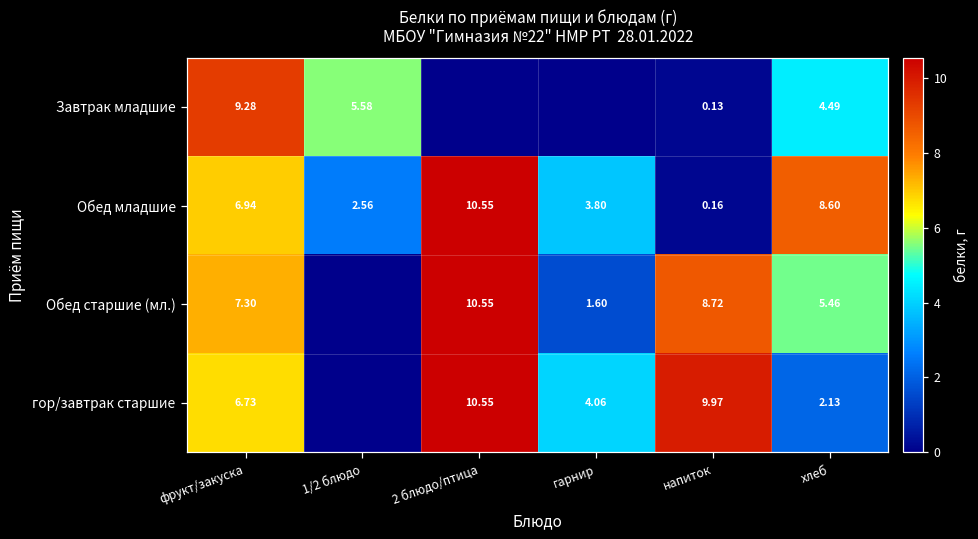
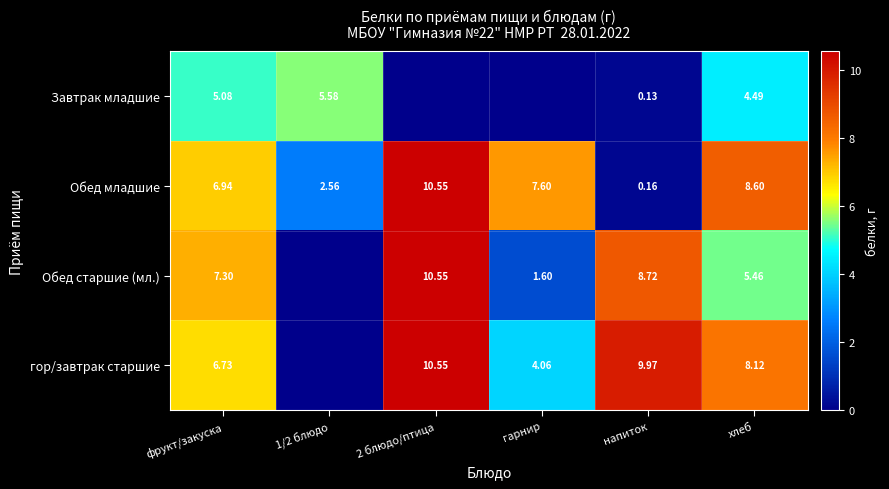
Завтрак младшие, фрукт/закуска: 9.28 -> 5.08
Обед младшие, гарнир: 3.80 -> 7.60
гор/завтрак старшие, хлеб: 2.13 -> 8.12
